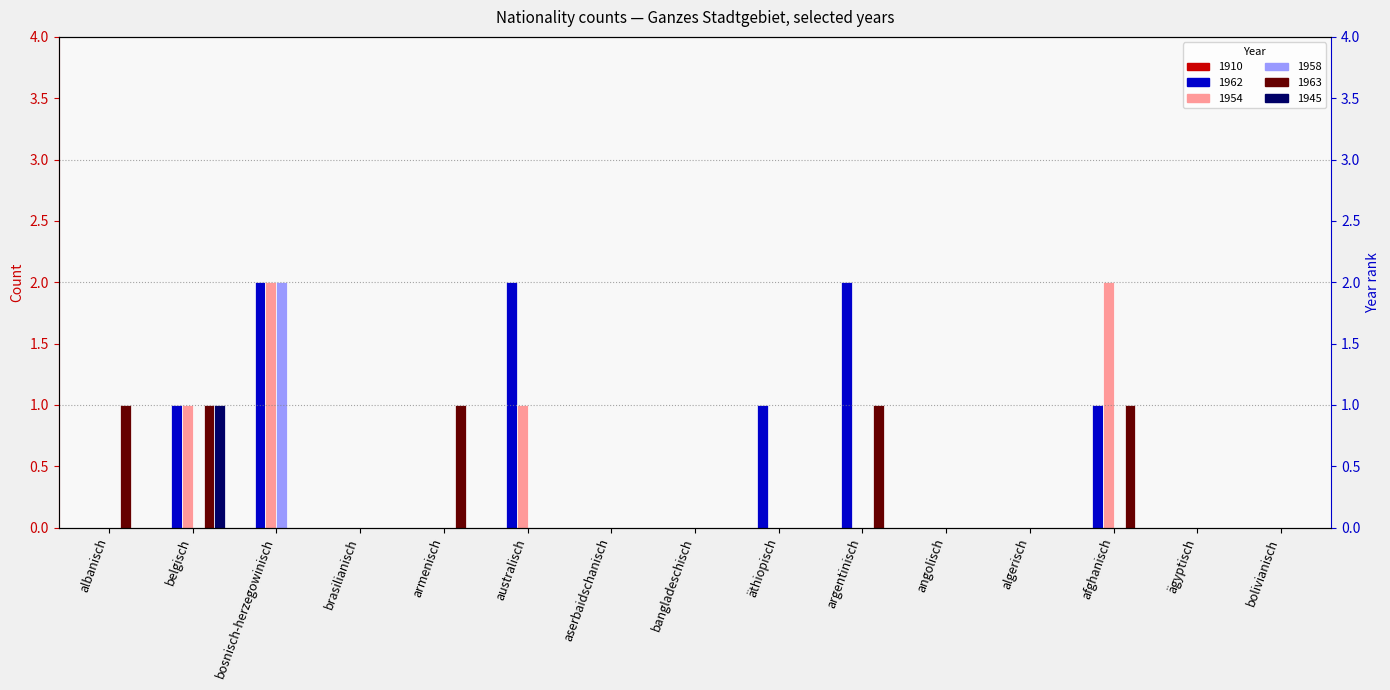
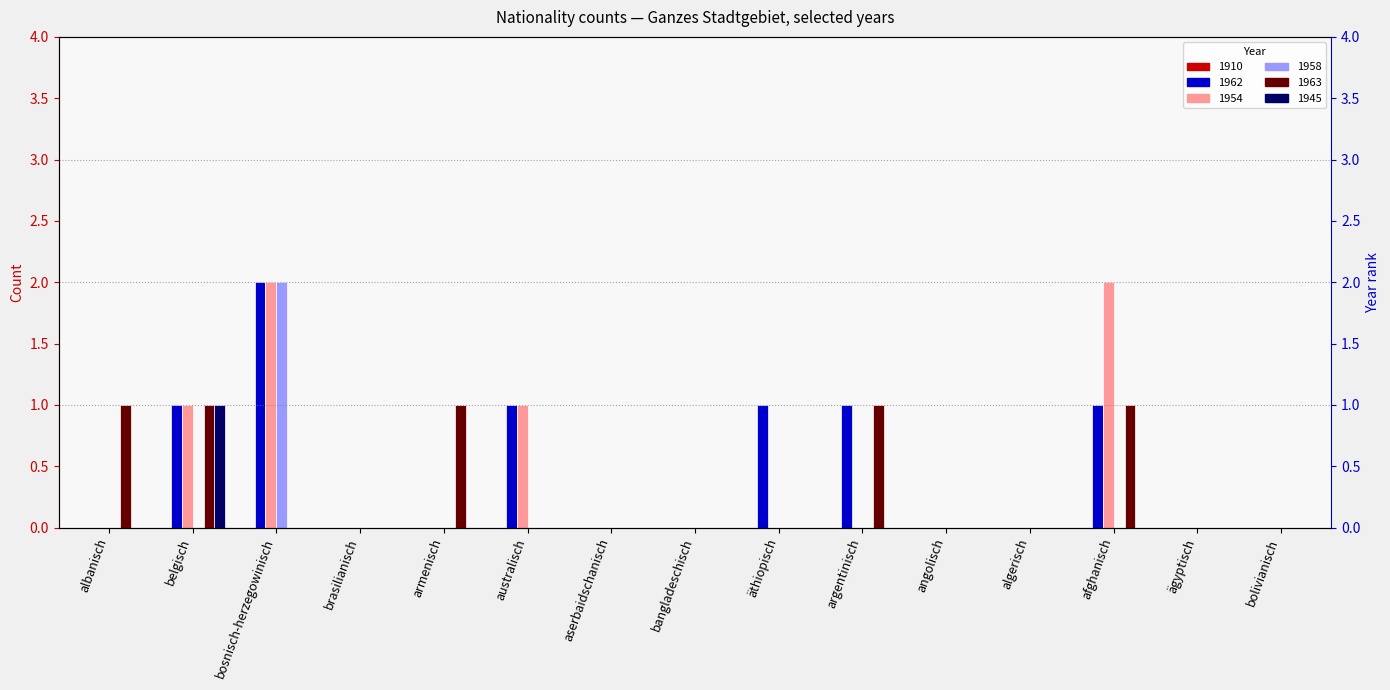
1962, australisch: 2 -> 1
1962, argentinisch: 2 -> 1
